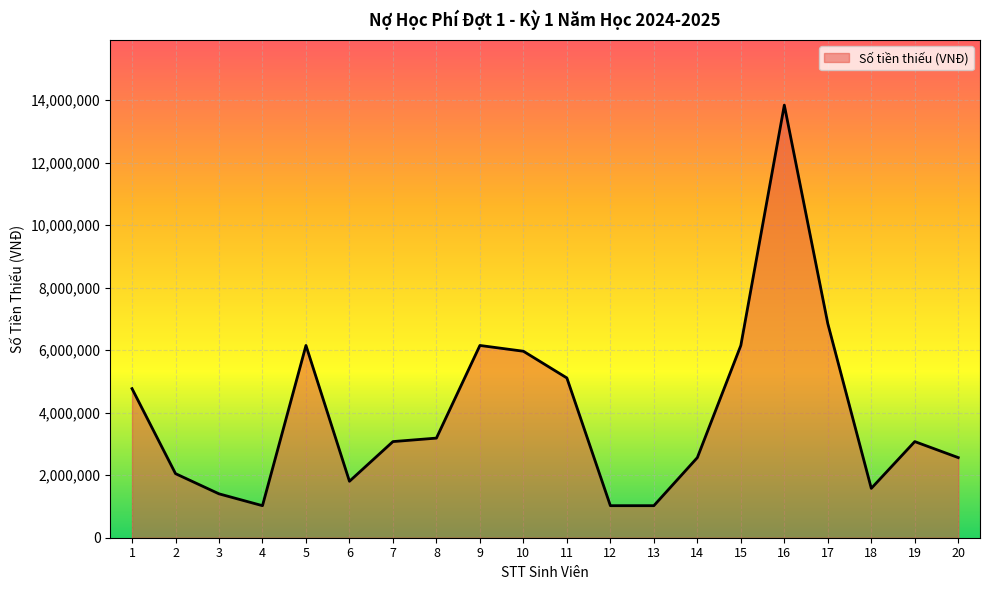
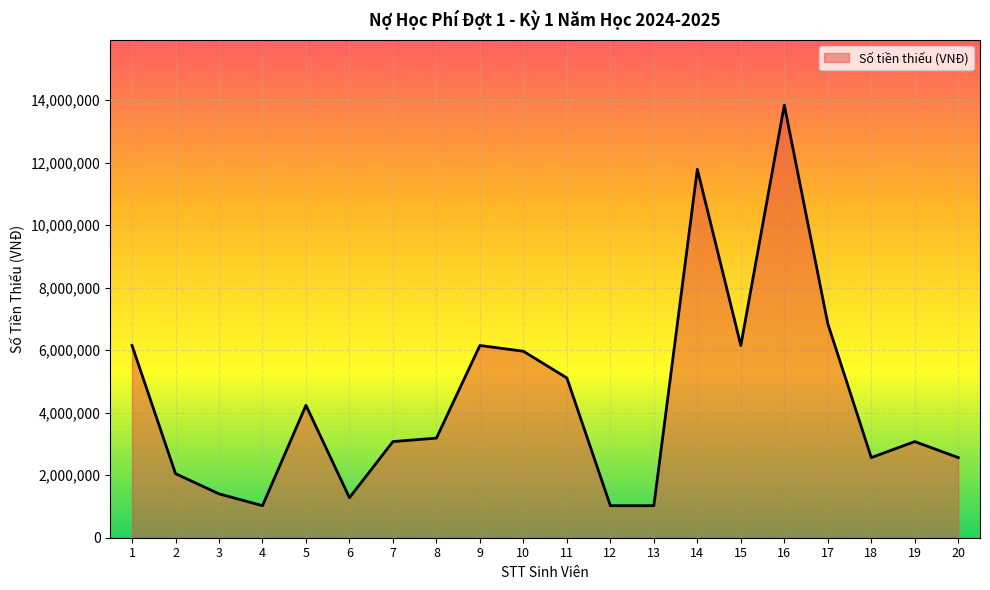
1: 4,800,000 -> 6,200,000
5: 6,200,000 -> 4,200,000
6: 1,800,000 -> 1,300,000
14: 2,600,000 -> 11,800,000
18: 1,600,000 -> 2,600,000
